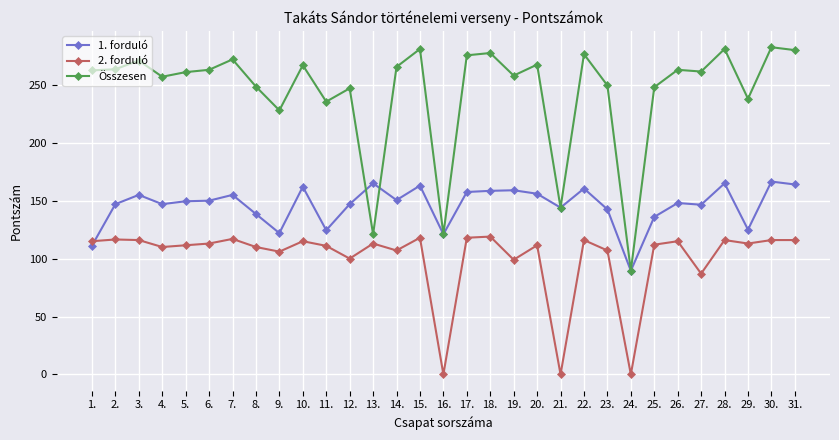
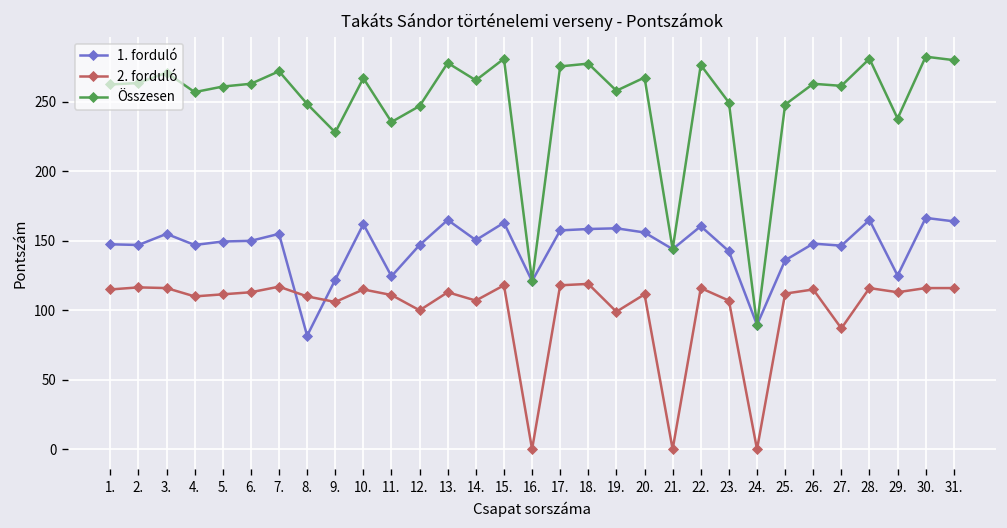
1. forduló, 1.: 111 -> 148
1. forduló, 8.: 139 -> 82
Összesen, 13.: 121 -> 278
